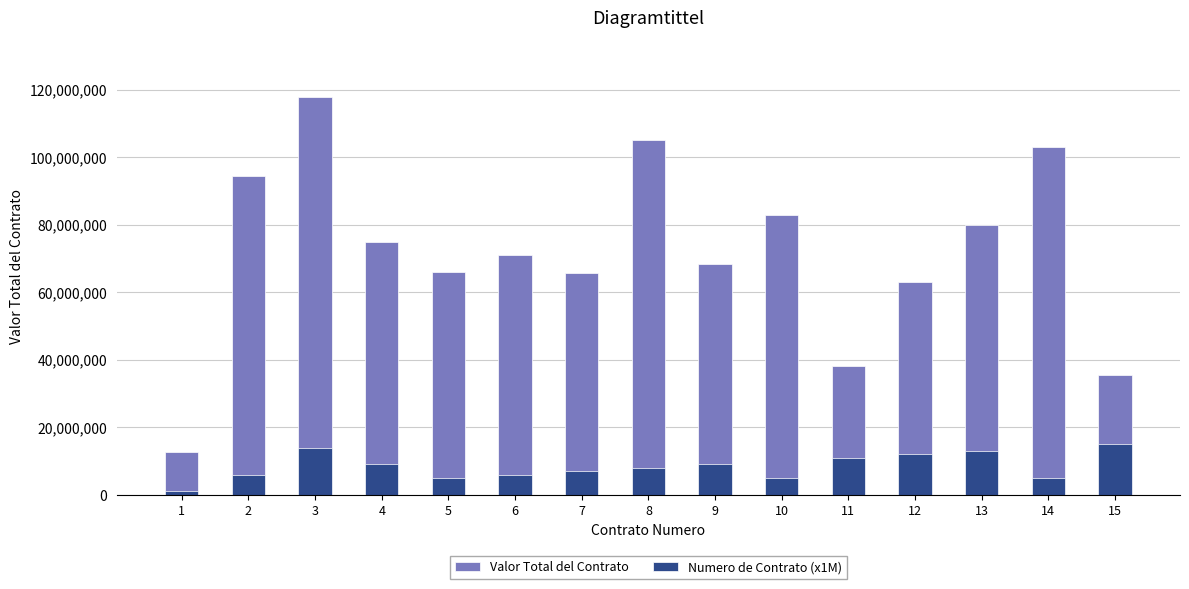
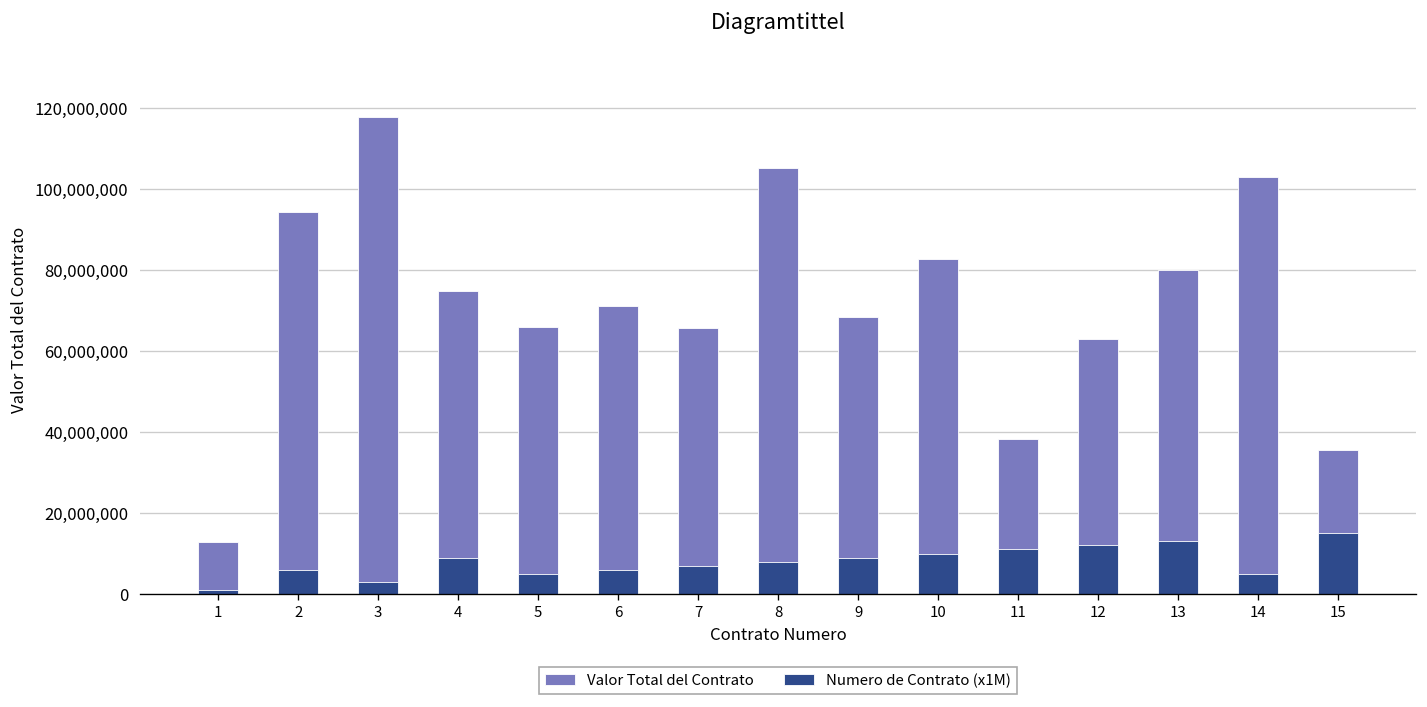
Numero de Contrato (x1M), 3: 14,000,000 -> 3,000,000
Numero de Contrato (x1M), 10: 5,000,000 -> 10,000,000
